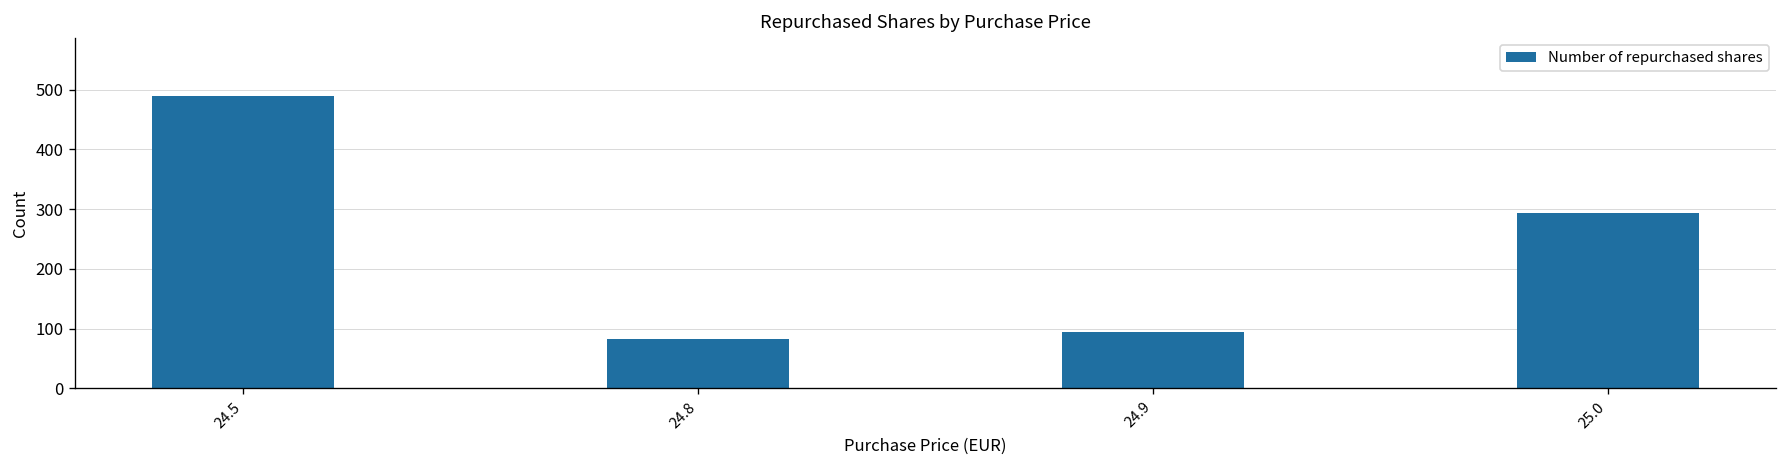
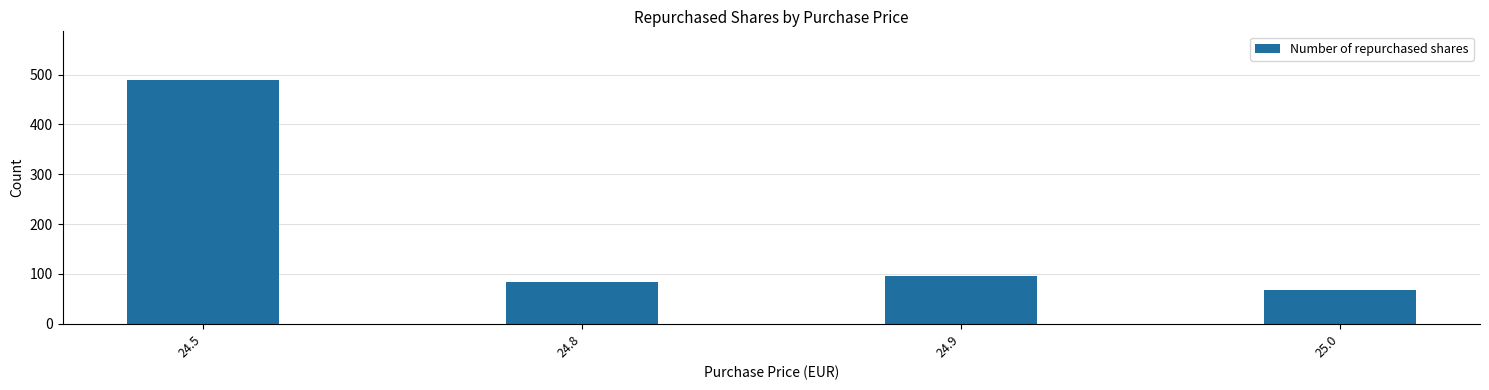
25.0: 290 -> 70
